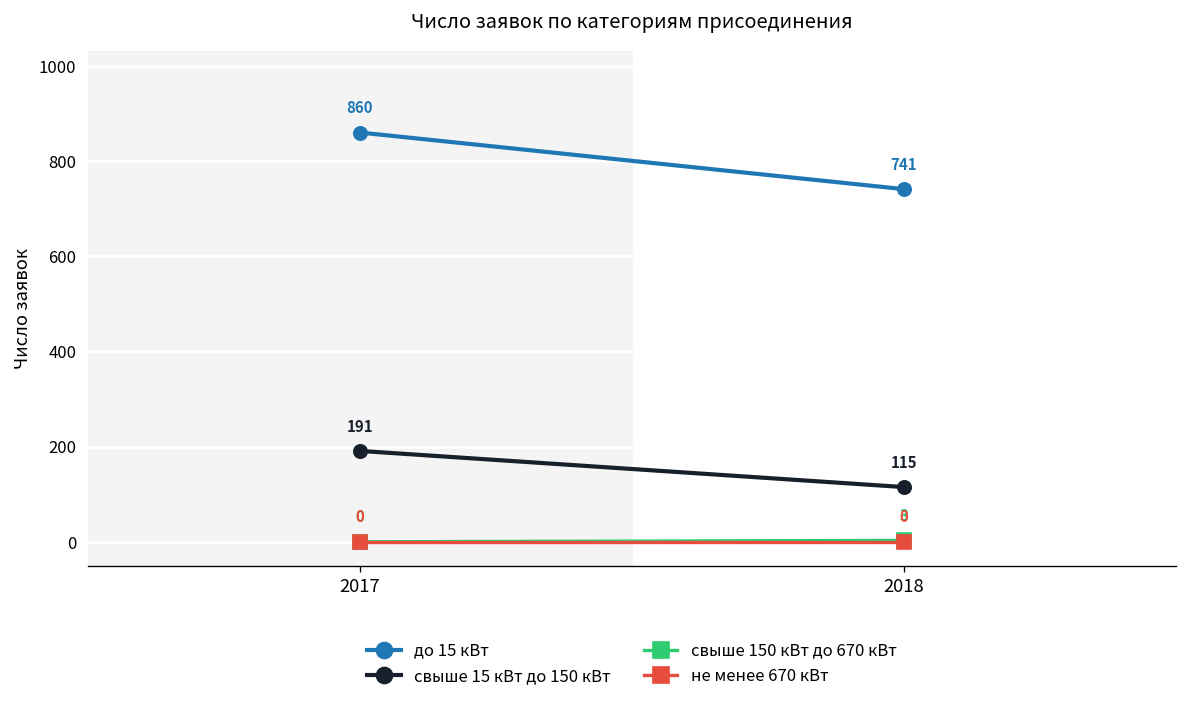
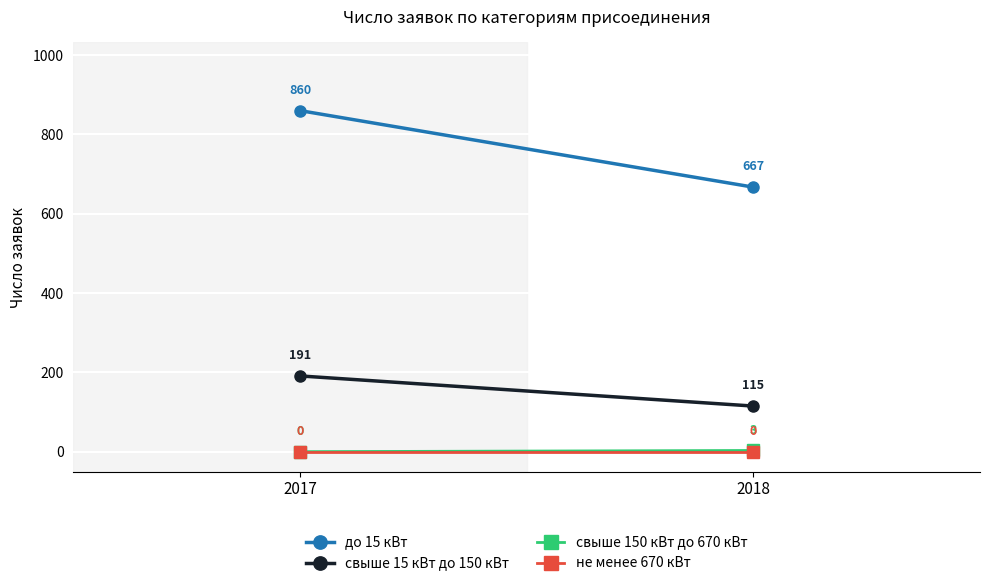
до 15 кВт, 2018: 741 -> 667
